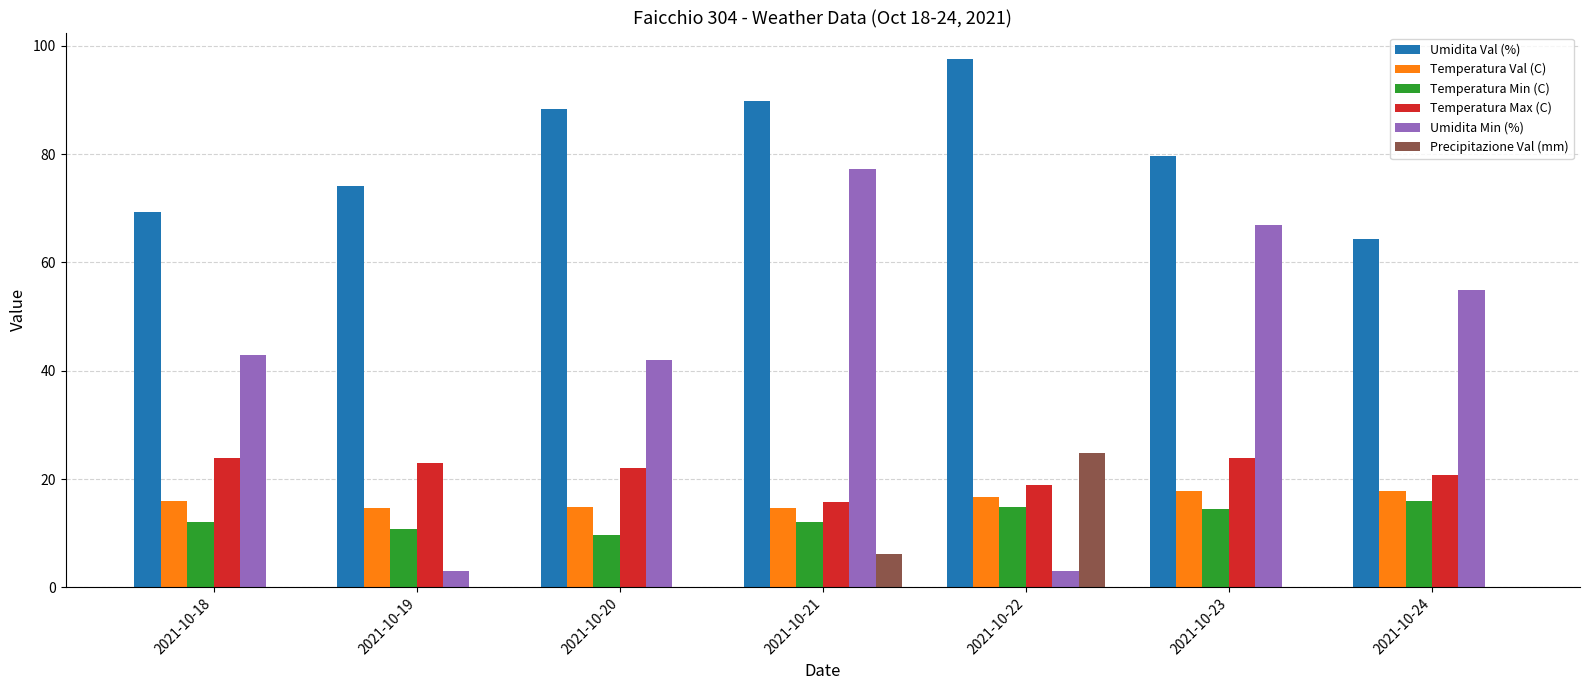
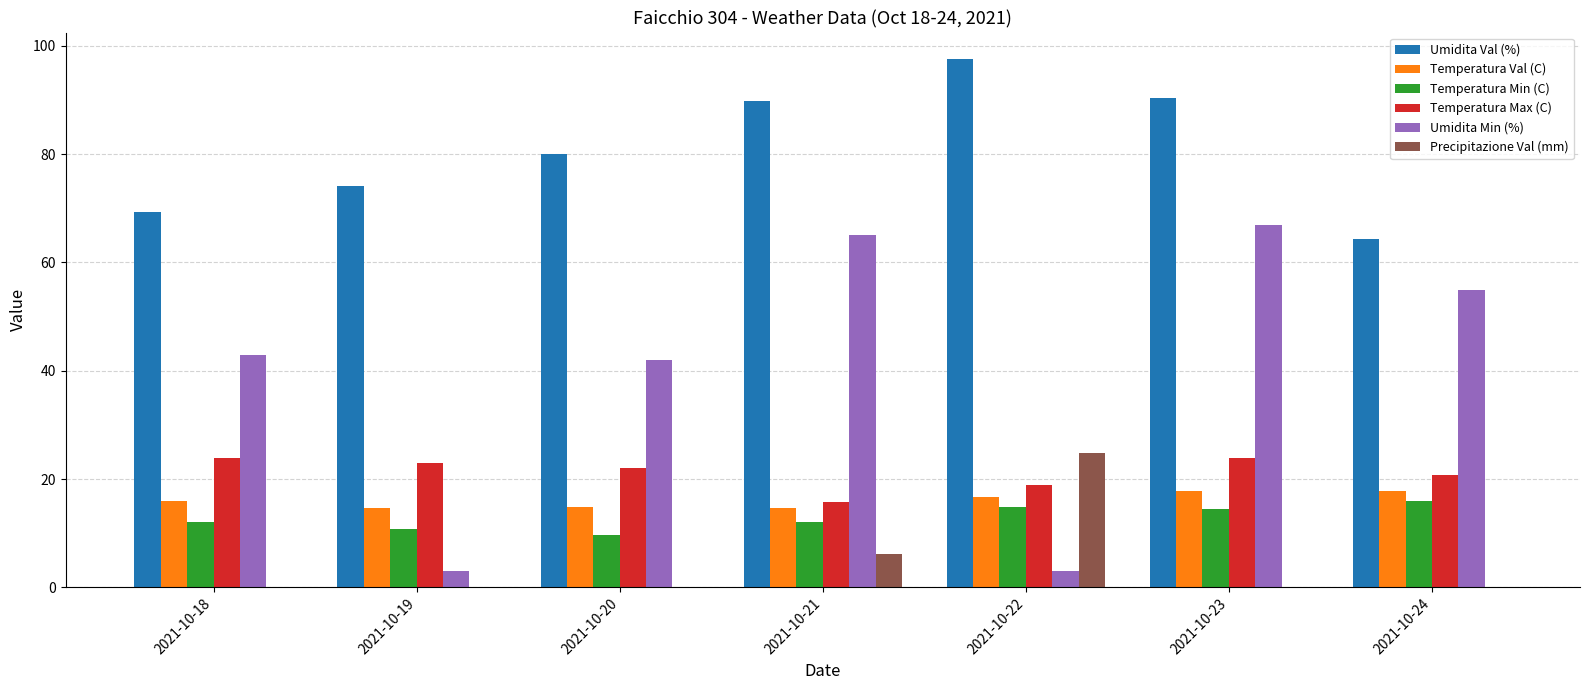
Umidita Val (%), 2021-10-20: 88 -> 80
Umidita Min (%), 2021-10-21: 77 -> 65
Umidita Val (%), 2021-10-23: 80 -> 90
